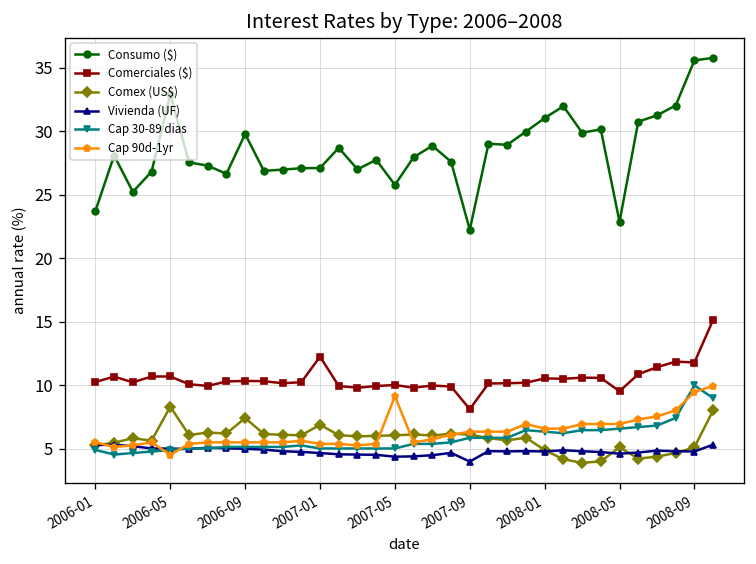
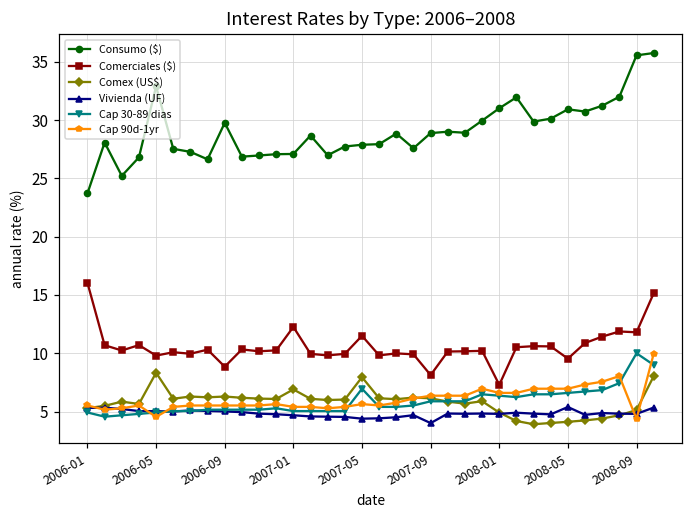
Comerciales ($), 2006-01: 10.3 -> 16.0
Comerciales ($), 2006-05: 10.7 -> 9.8
Comerciales ($), 2006-09: 10.4 -> 8.9
Comex (US$), 2006-09: 7.4 -> 6.3
Consumo ($), 2007-05: 25.8 -> 27.9
Comerciales ($), 2007-05: 10.0 -> 11.5
Comex (US$), 2007-05: 6.1 -> 8.0
Cap 30-89 dias, 2007-05: 5.0 -> 7.0
Cap 90d-1yr, 2007-05: 9.1 -> 5.6
Consumo ($), 2007-09: 22.2 -> 28.9
Comerciales ($), 2008-01: 10.6 -> 7.3
Consumo ($), 2008-05: 22.9 -> 30.9
Comex (US$), 2008-05: 5.1 -> 4.1
Vivienda (UF), 2008-05: 4.6 -> 5.4
Cap 90d-1yr, 2008-09: 9.5 -> 4.4
